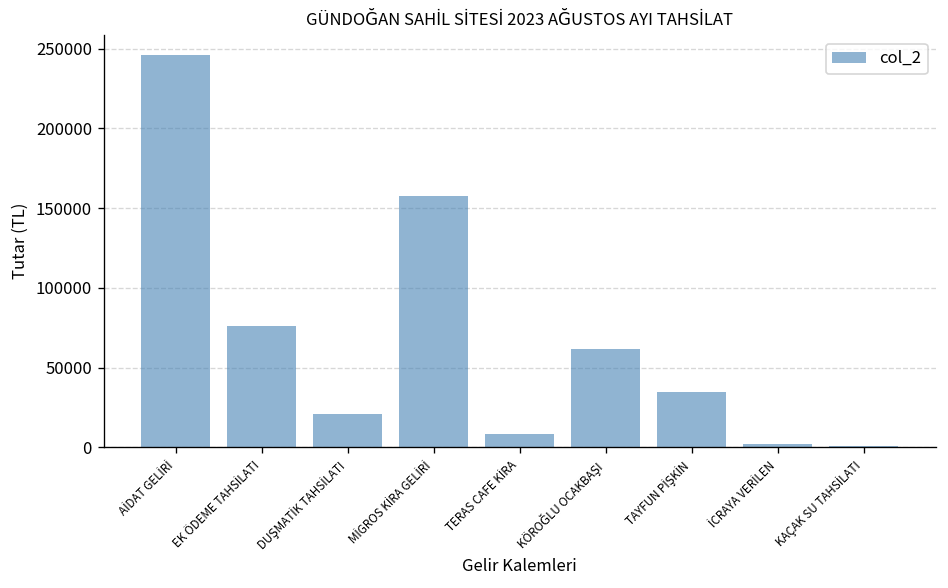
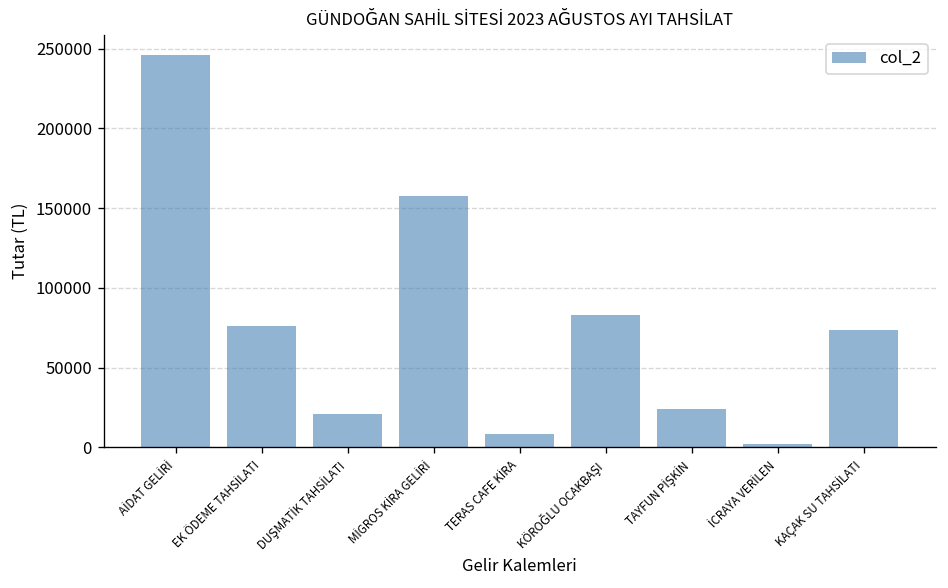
KÖROĞLU OCAKBAŞI: 62000 -> 83000
TAYFUN PİŞKİN: 35000 -> 24000
KAÇAK SU TAHSİLATI: 1000 -> 73000
